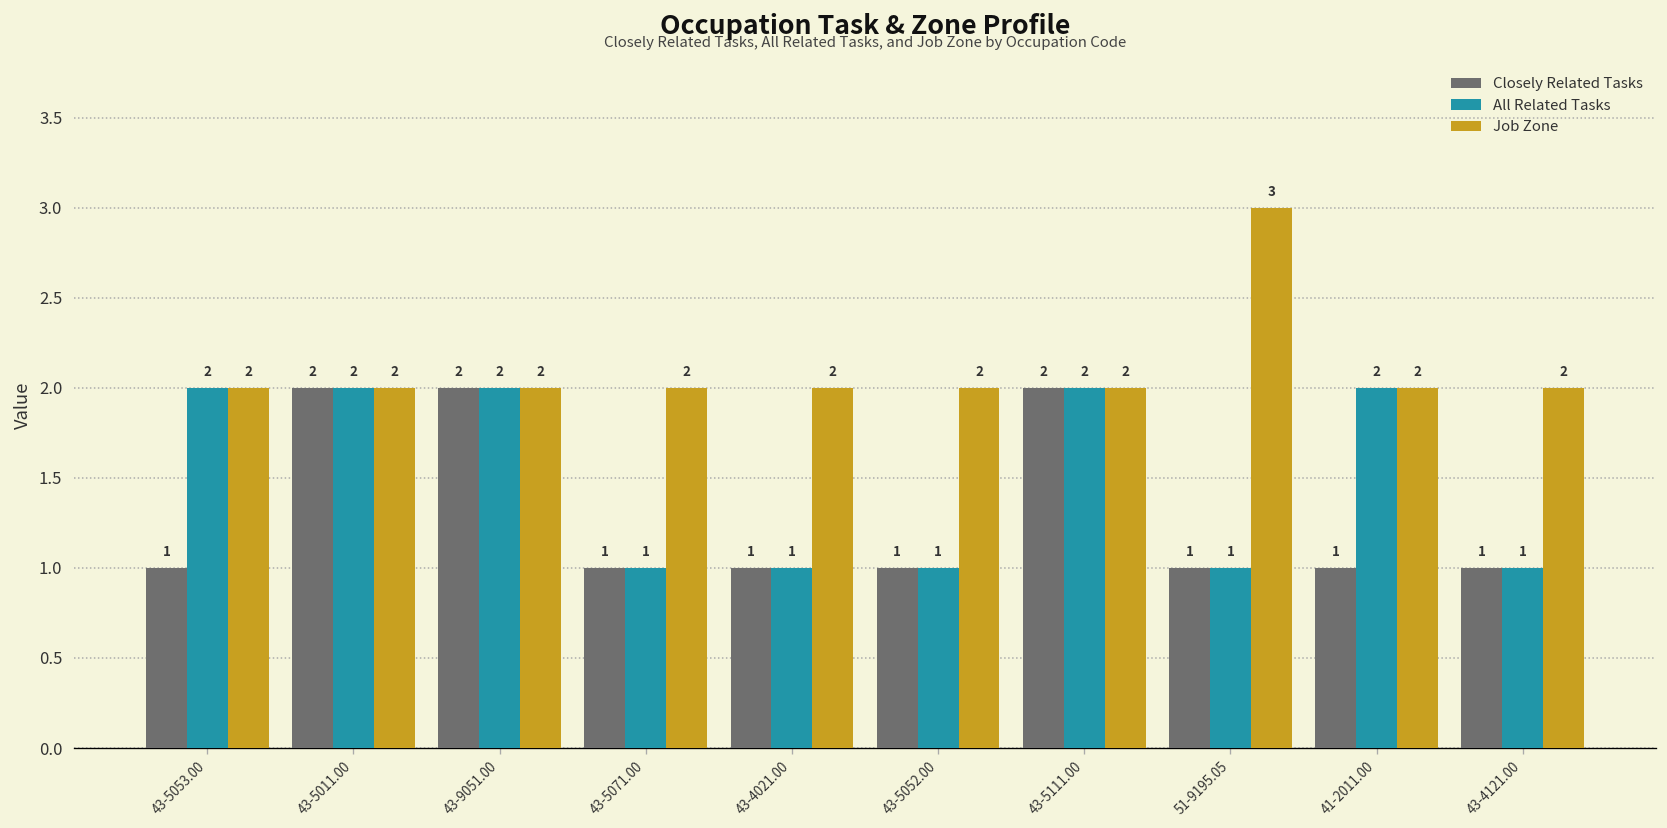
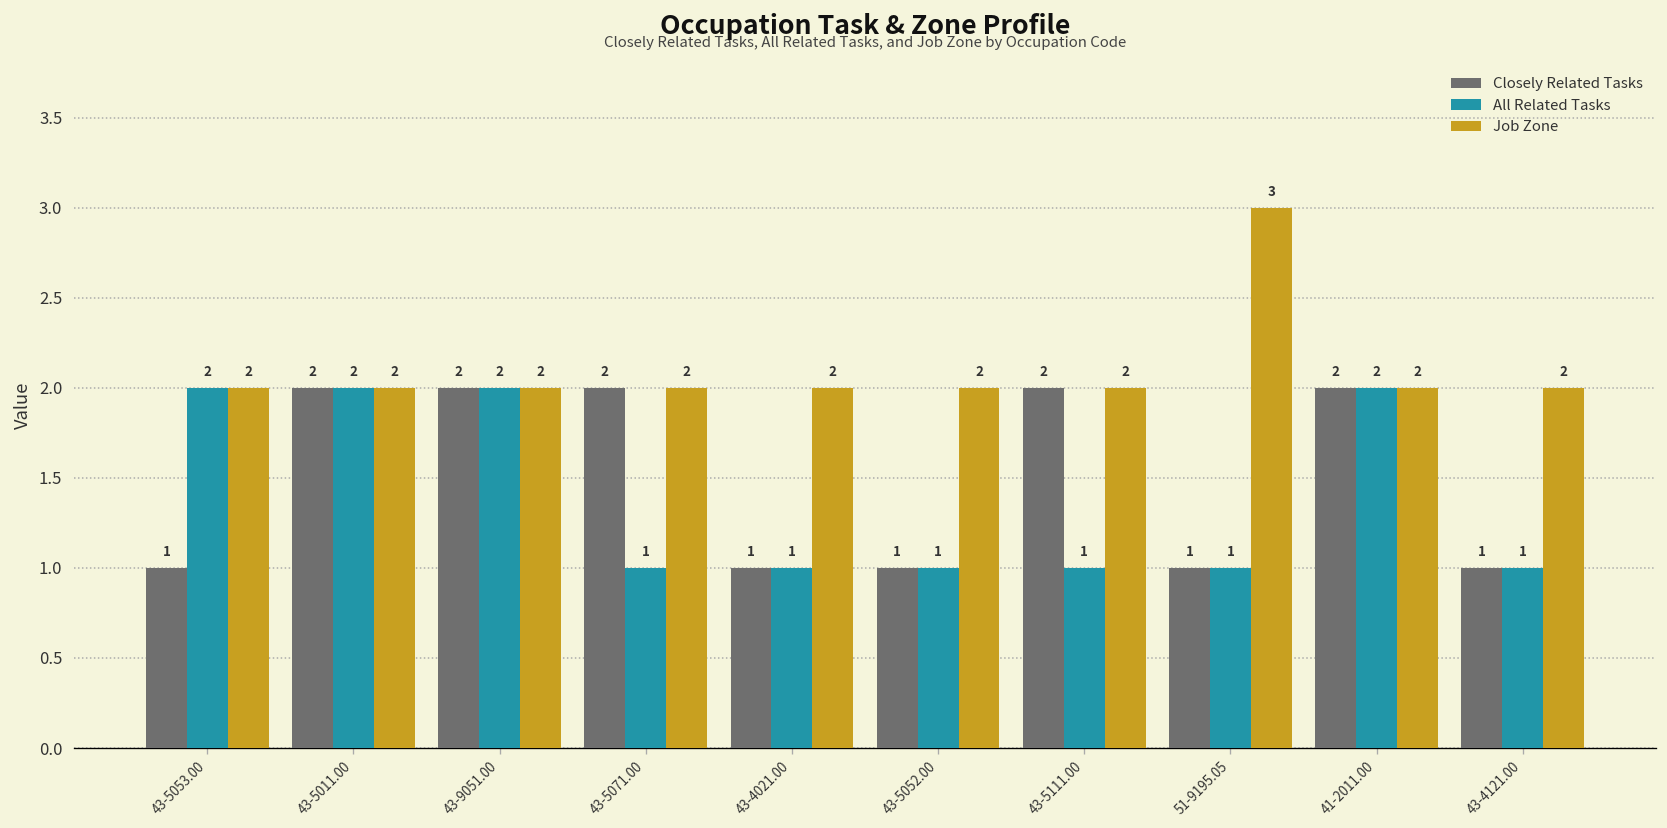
Closely Related Tasks, 43-5071.00: 1 -> 2
All Related Tasks, 43-5111.00: 2 -> 1
Closely Related Tasks, 41-2011.00: 1 -> 2
